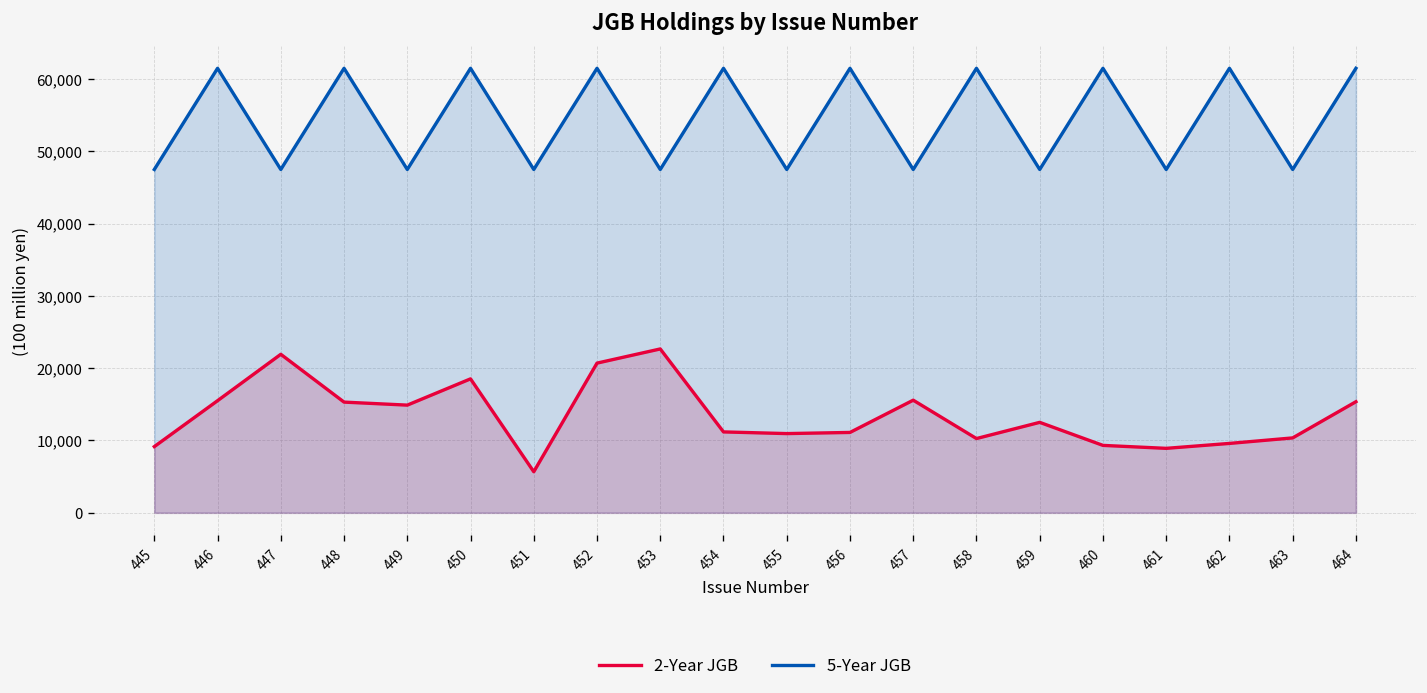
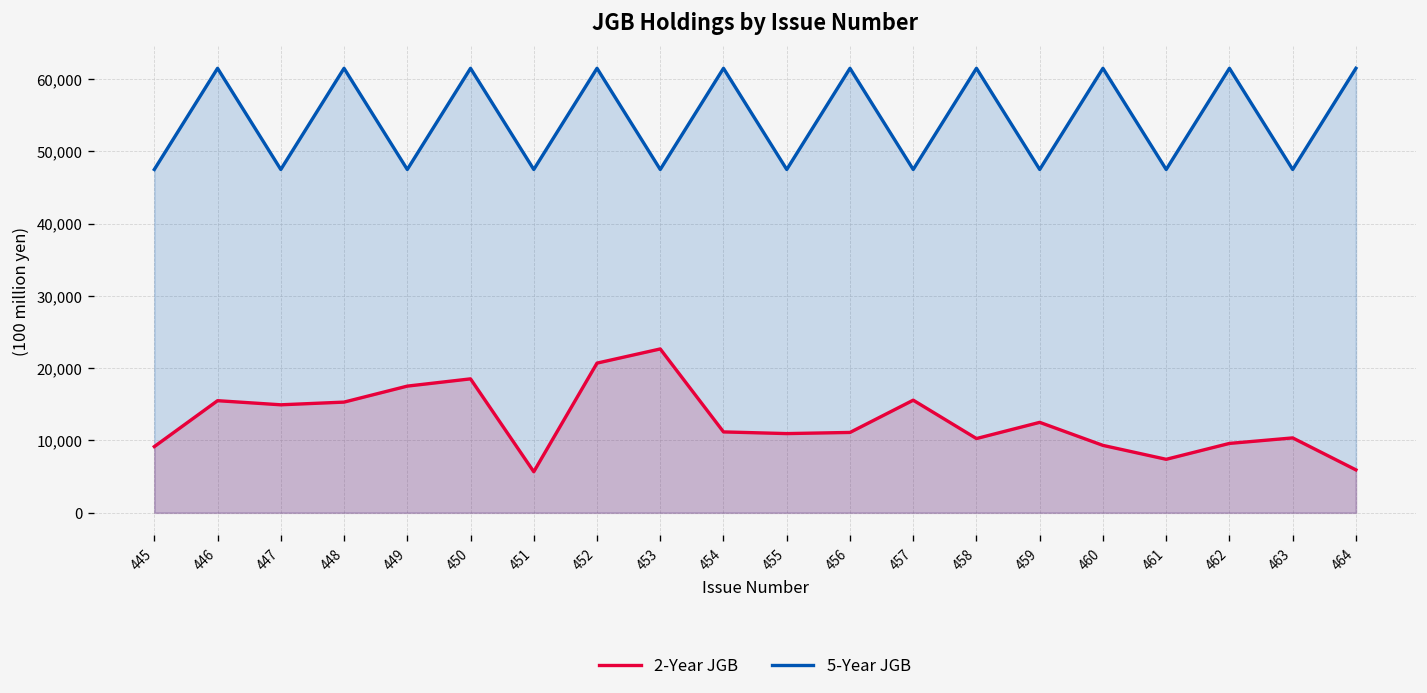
2-Year JGB, 447: 22,000 -> 15,000
2-Year JGB, 449: 15,000 -> 18,000
2-Year JGB, 461: 9,000 -> 7,000
2-Year JGB, 464: 15,000 -> 6,000
